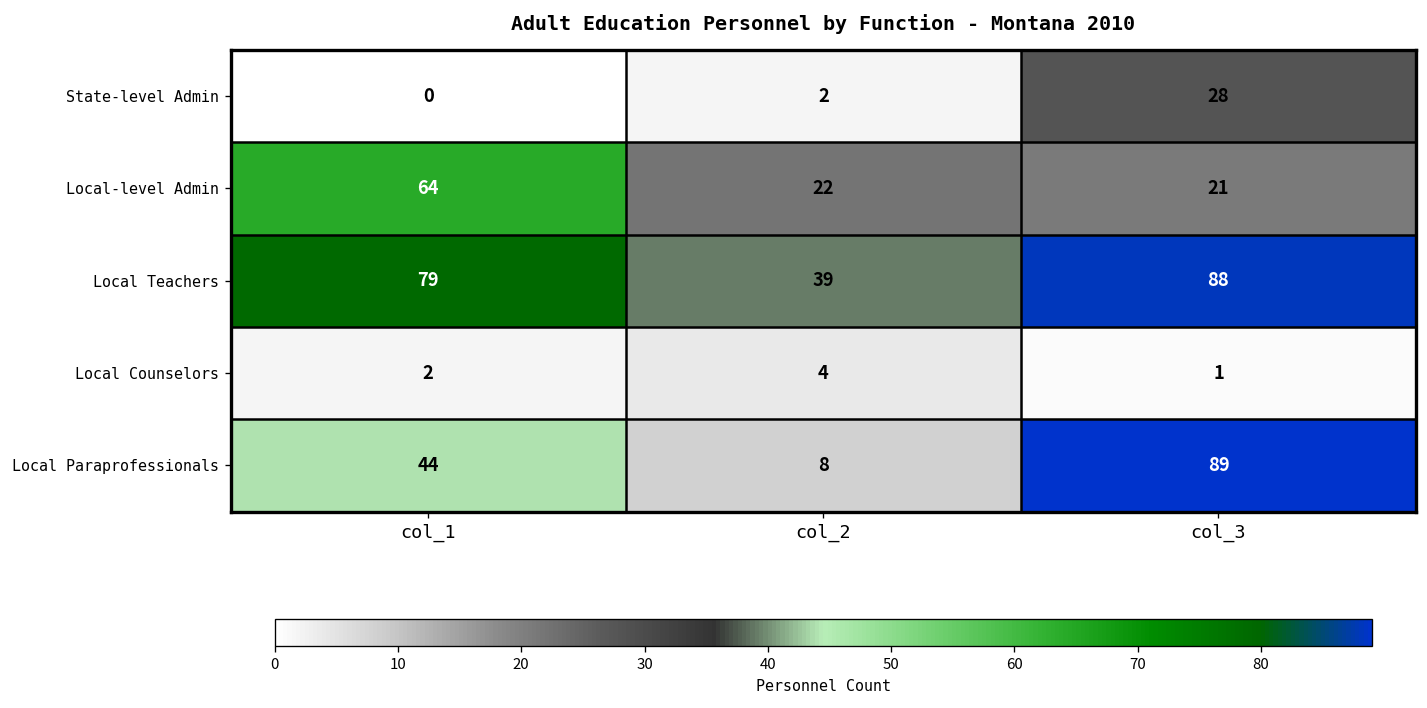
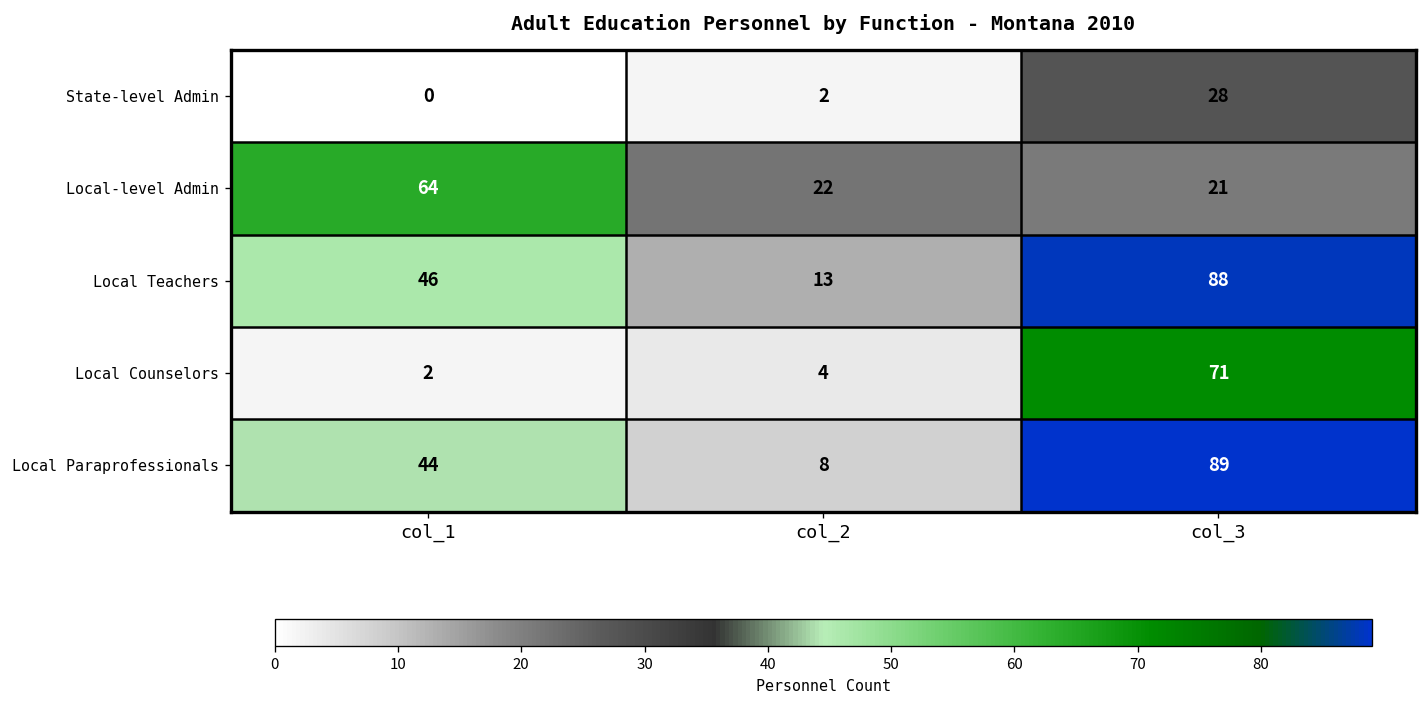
Local Teachers, col_1: 79 -> 46
Local Teachers, col_2: 39 -> 13
Local Counselors, col_3: 1 -> 71
